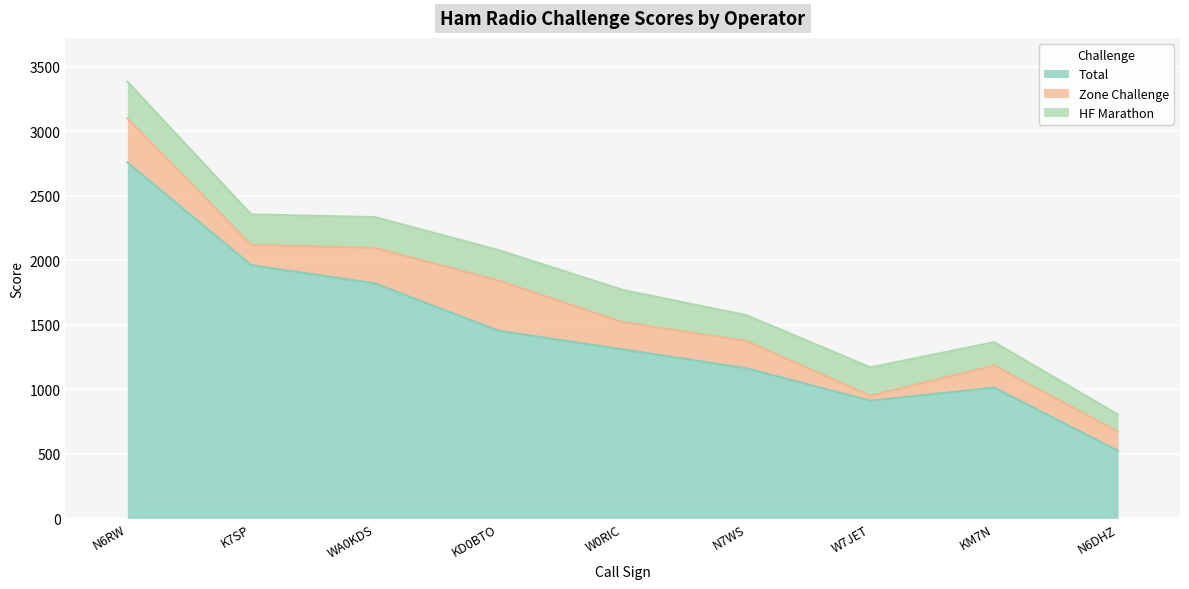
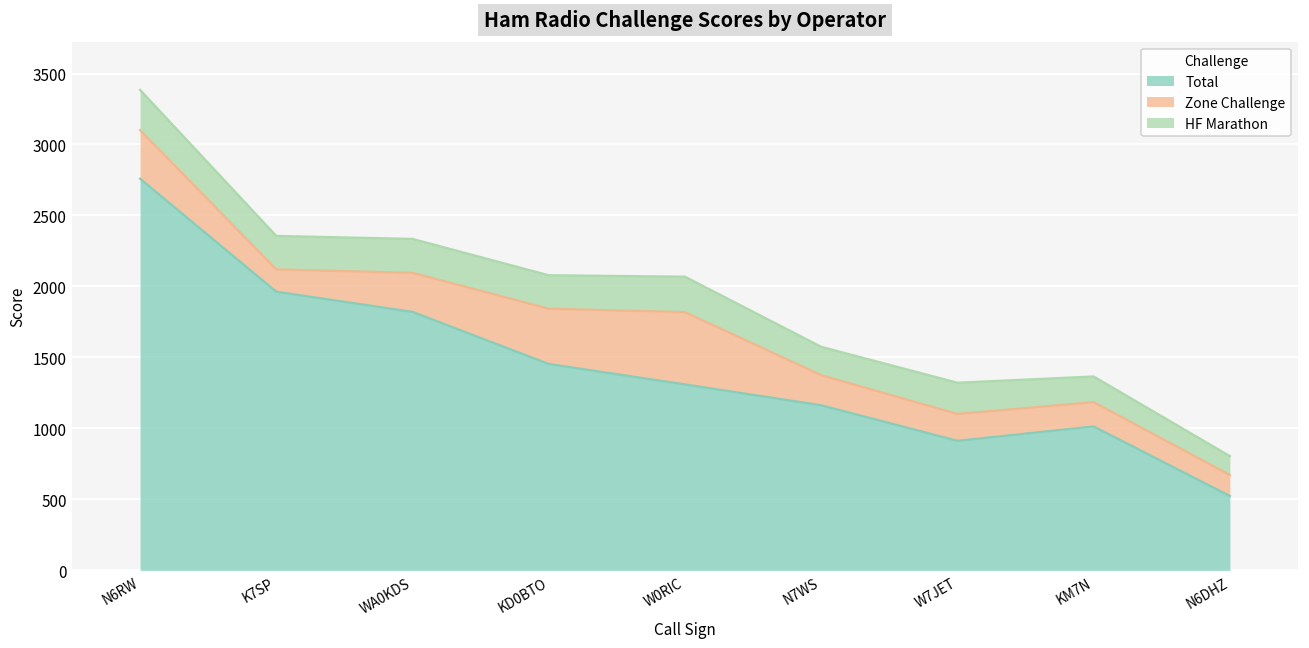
Zone Challenge, W0RIC: 210 -> 510
Zone Challenge, W7JET: 40 -> 190
